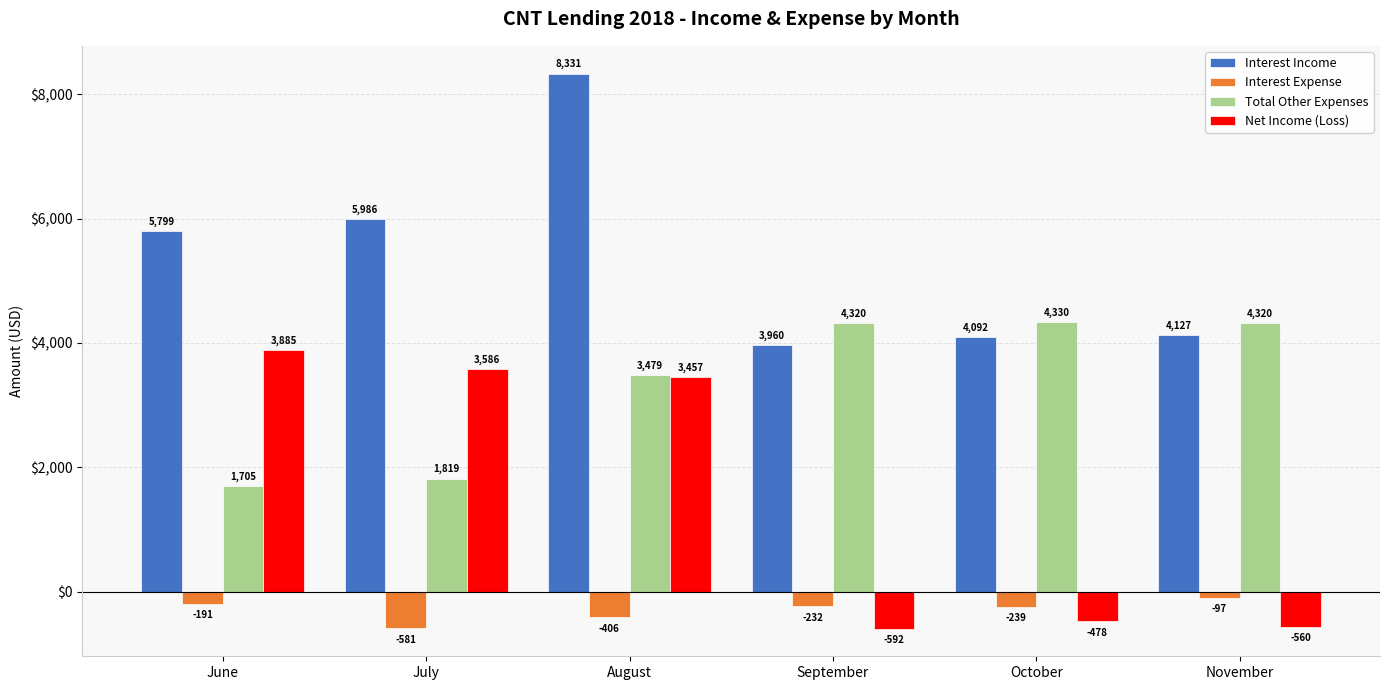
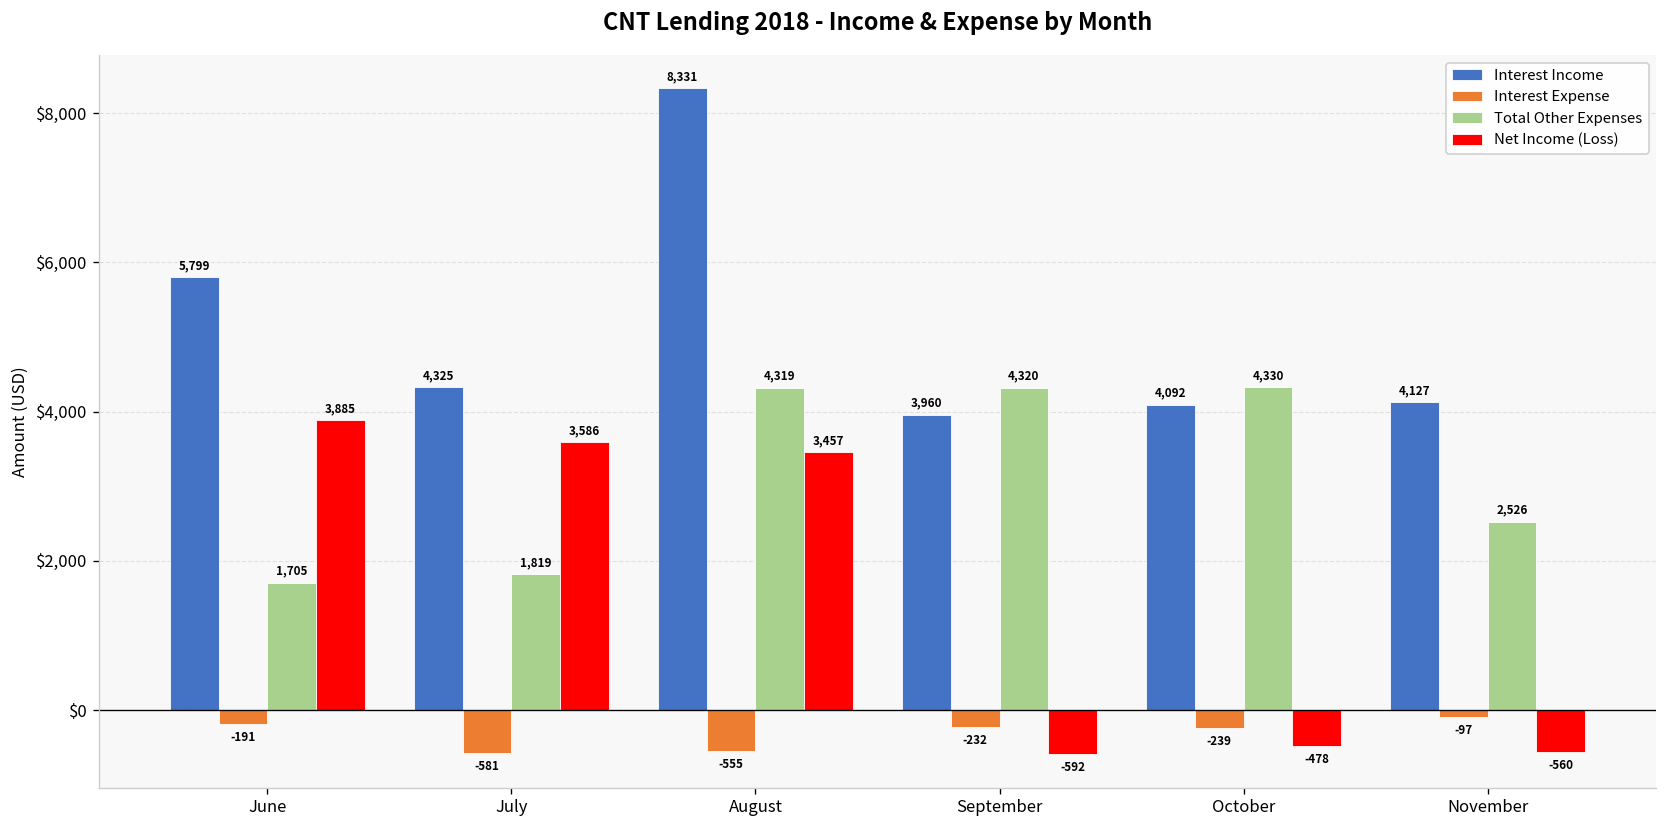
Interest Income, July: 5,986 -> 4,325
Interest Expense, August: -406 -> -555
Total Other Expenses, August: 3,479 -> 4,319
Total Other Expenses, November: 4,320 -> 2,526
